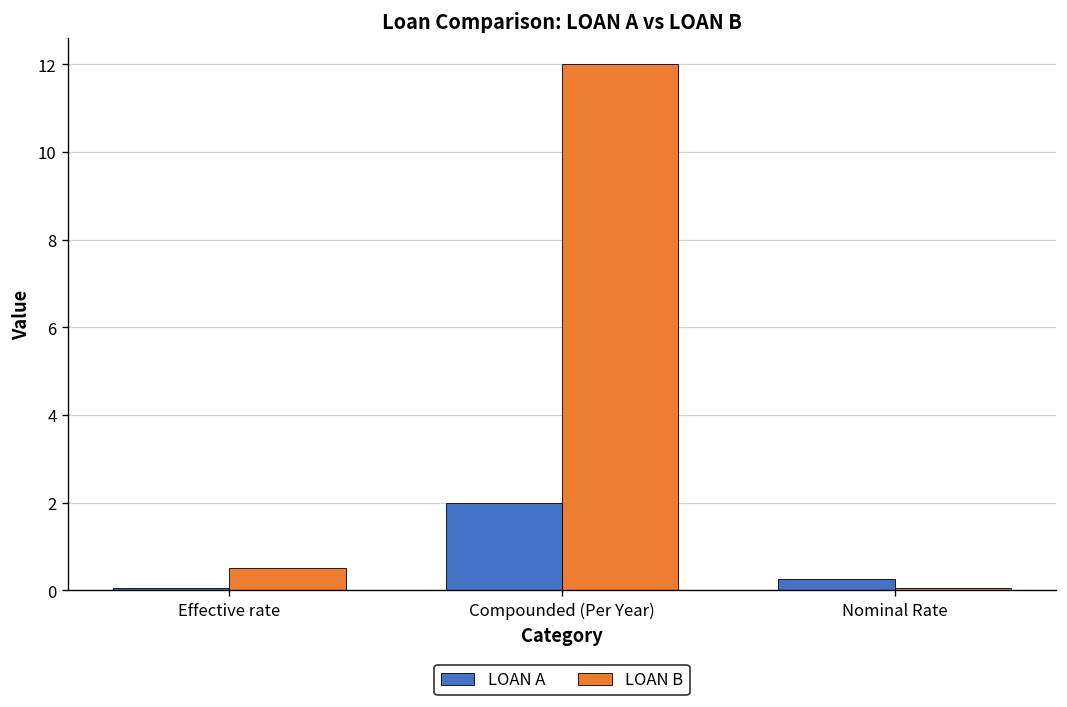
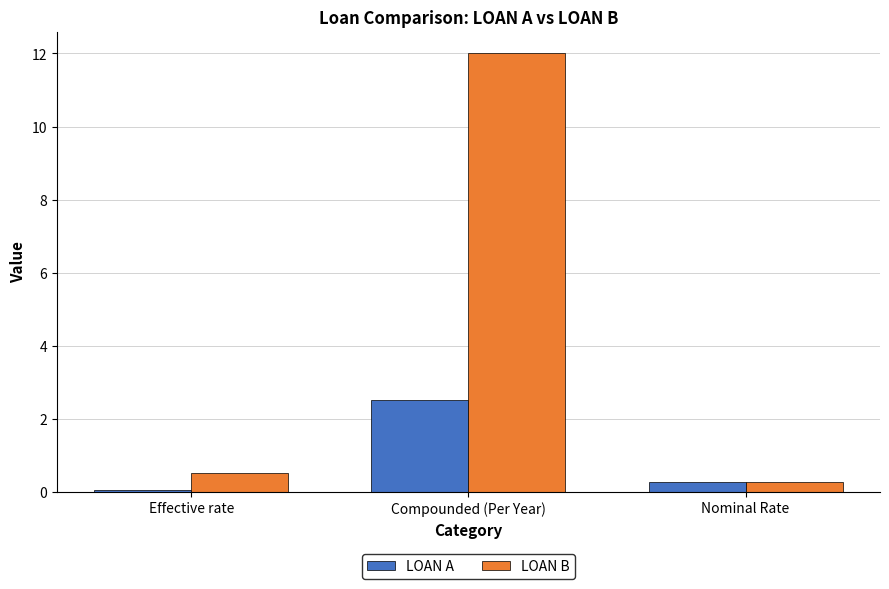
LOAN A, Compounded (Per Year): 2.0 -> 2.5
LOAN B, Nominal Rate: 0.0 -> 0.3
